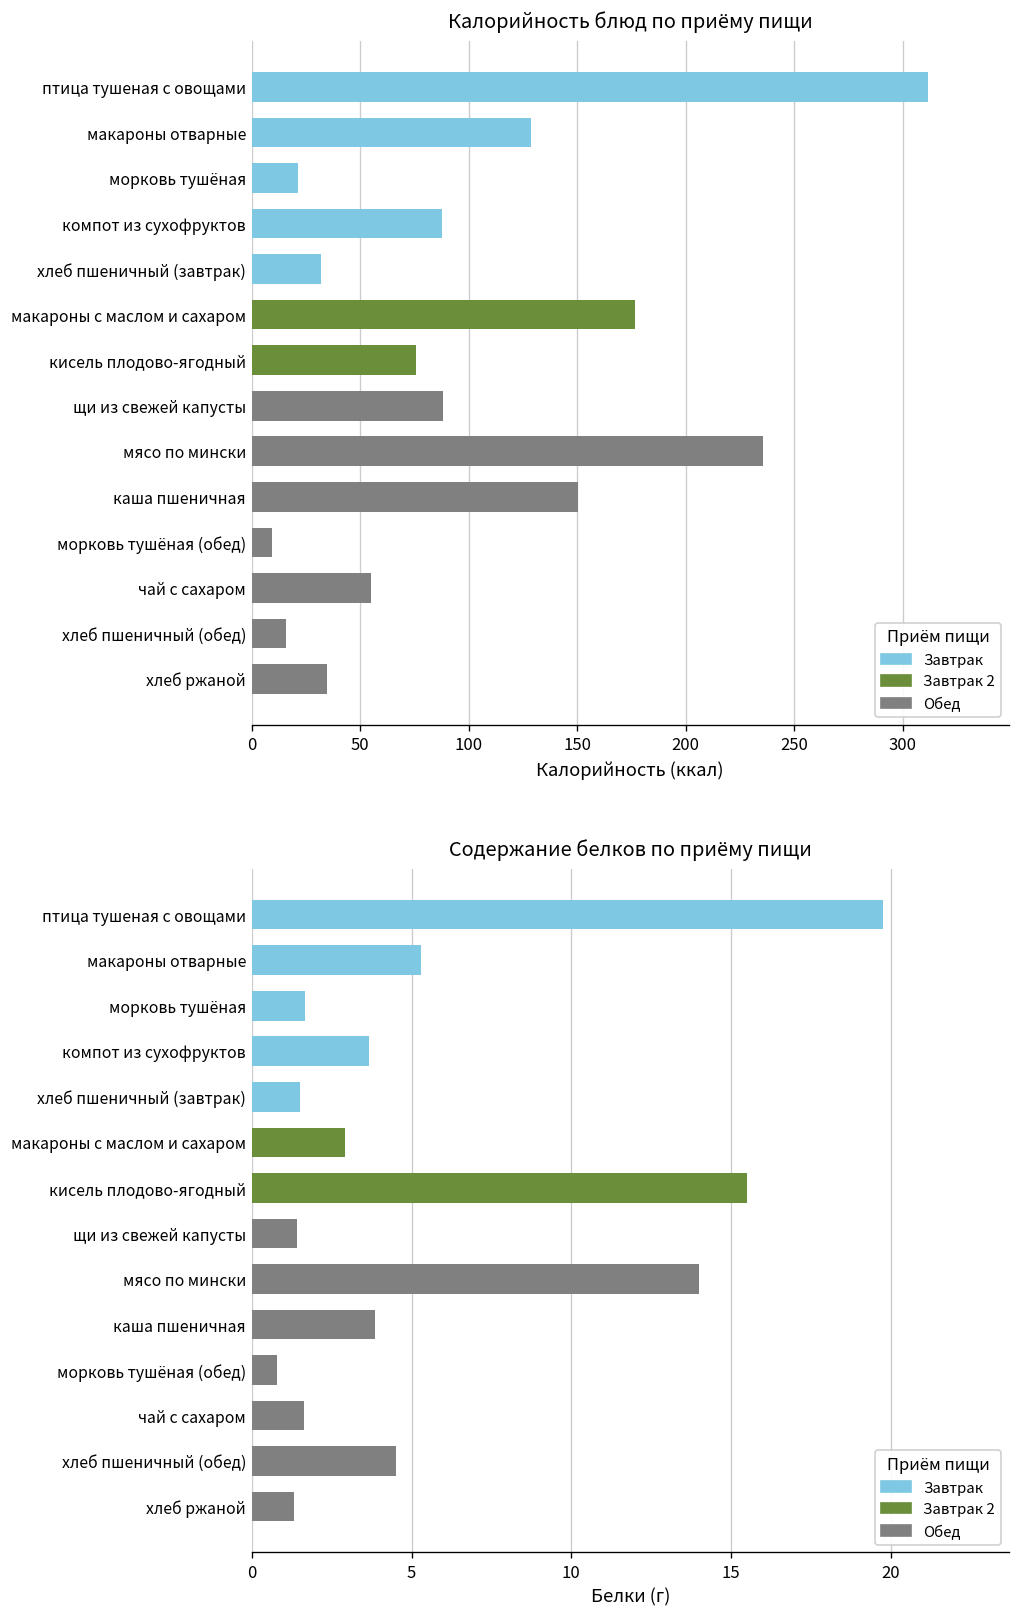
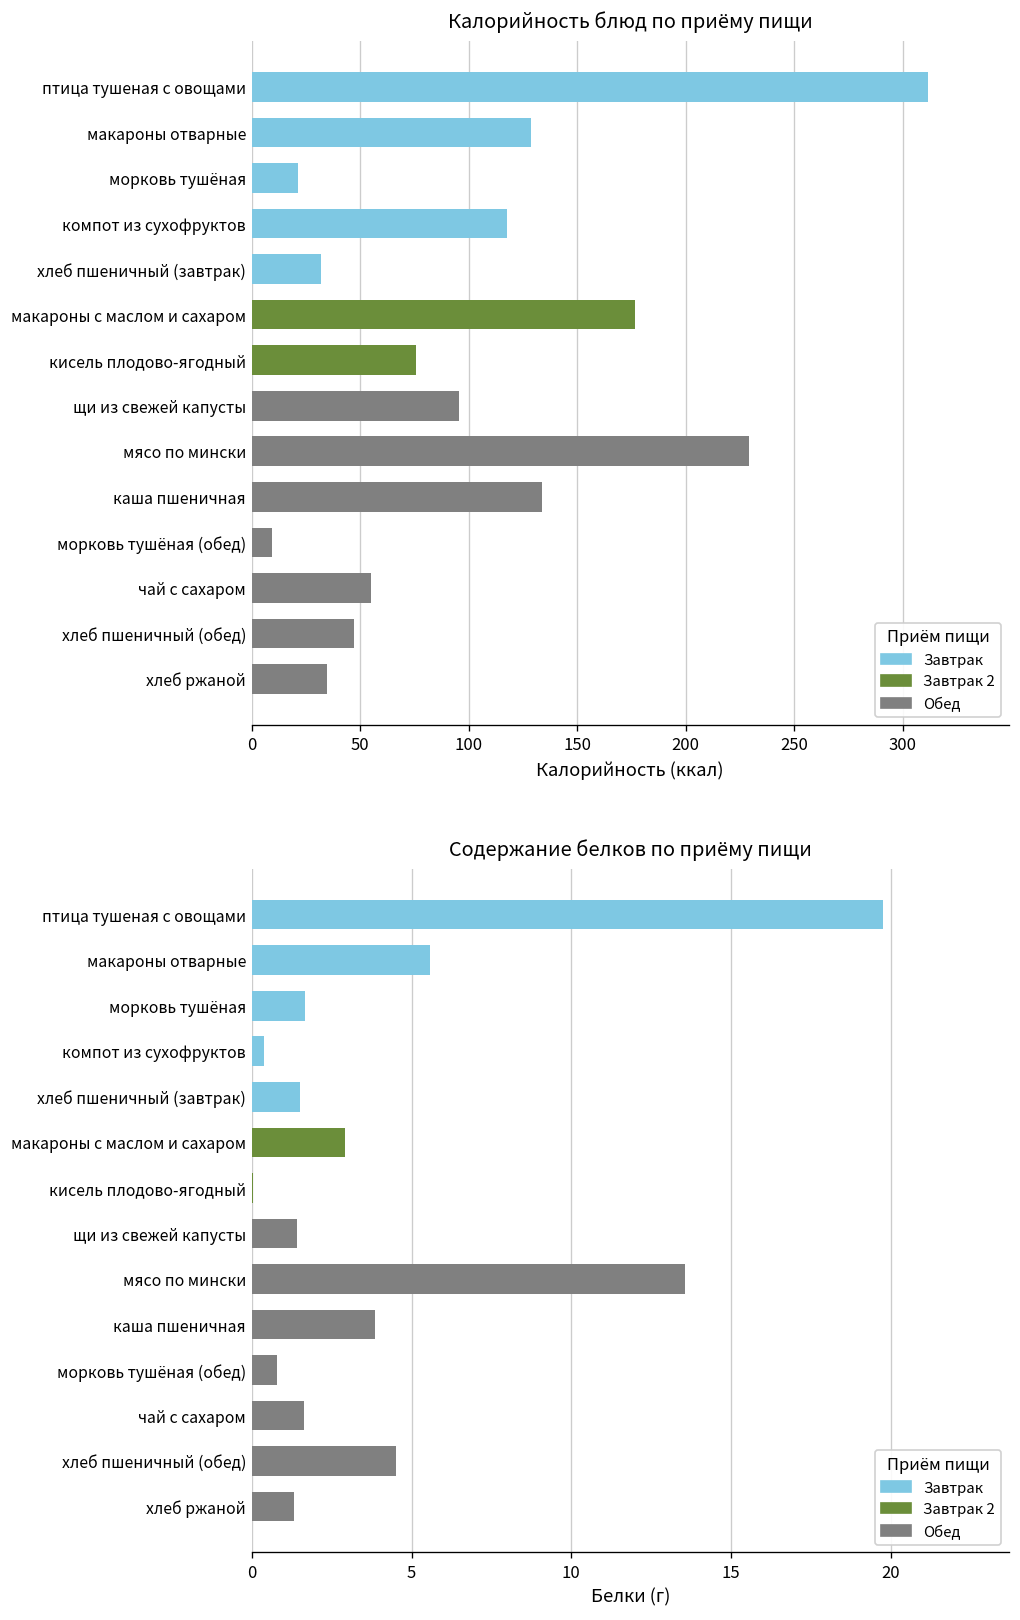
Калорийность блюд по приёму пищи, компот из сухофруктов: 88 -> 118
Калорийность блюд по приёму пищи, щи из свежей капусты: 88 -> 96
Калорийность блюд по приёму пищи, мясо по мински: 236 -> 229
Калорийность блюд по приёму пищи, каша пшеничная: 150 -> 134
Калорийность блюд по приёму пищи, хлеб пшеничный (обед): 16 -> 47
Содержание белков по приёму пищи, макароны отварные: 5.3 -> 5.6
Содержание белков по приёму пищи, компот из сухофруктов: 3.7 -> 0.4
Содержание белков по приёму пищи, кисель плодово-ягодный: 15.5 -> 0.0
Содержание белков по приёму пищи, мясо по мински: 14.0 -> 13.6
